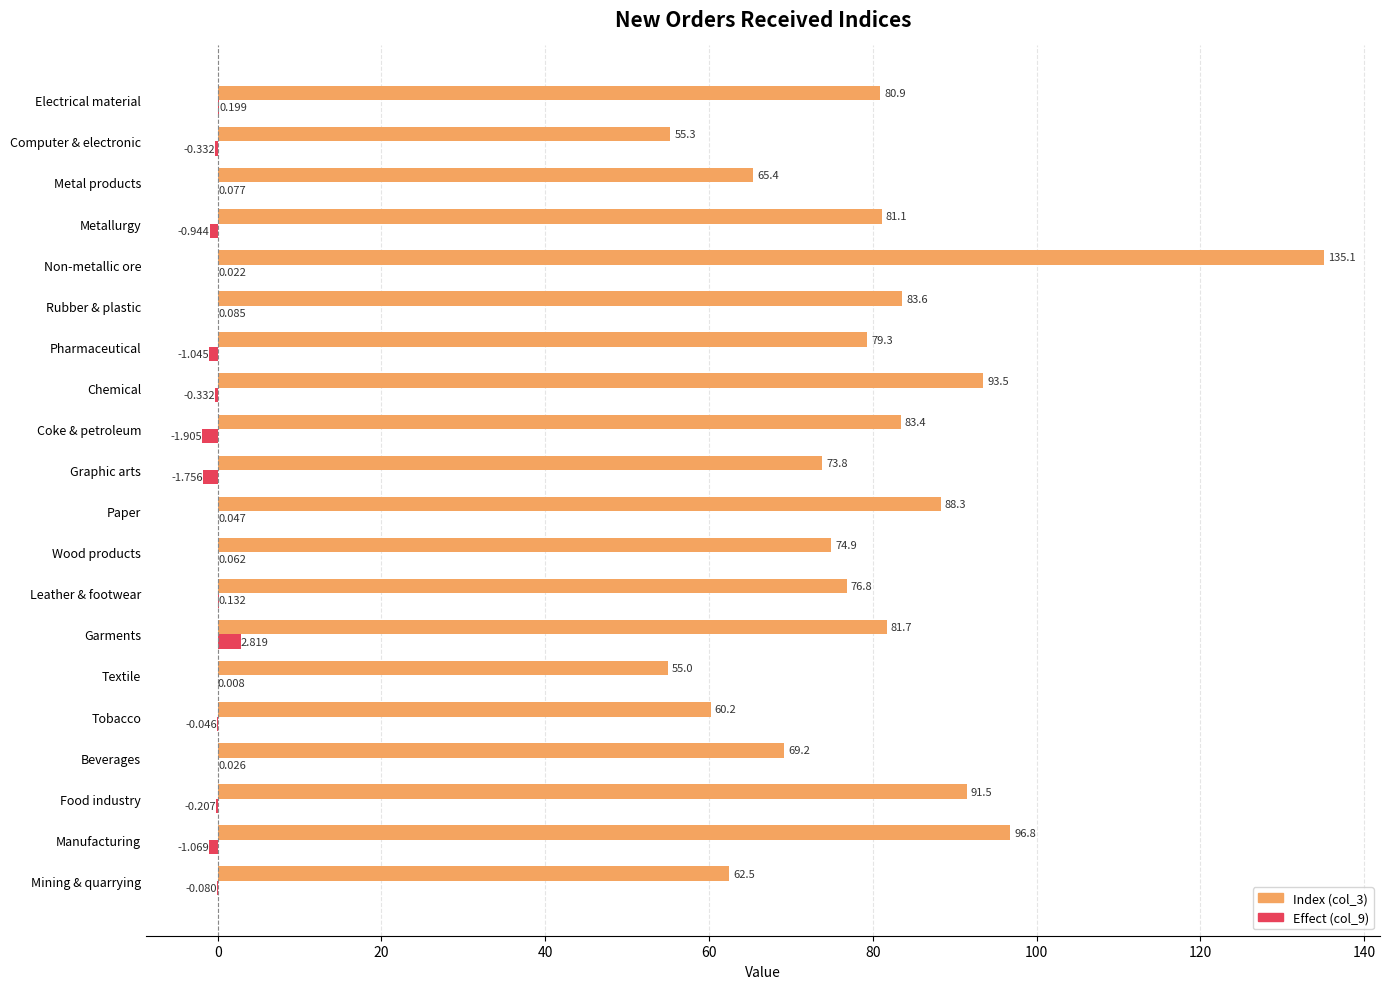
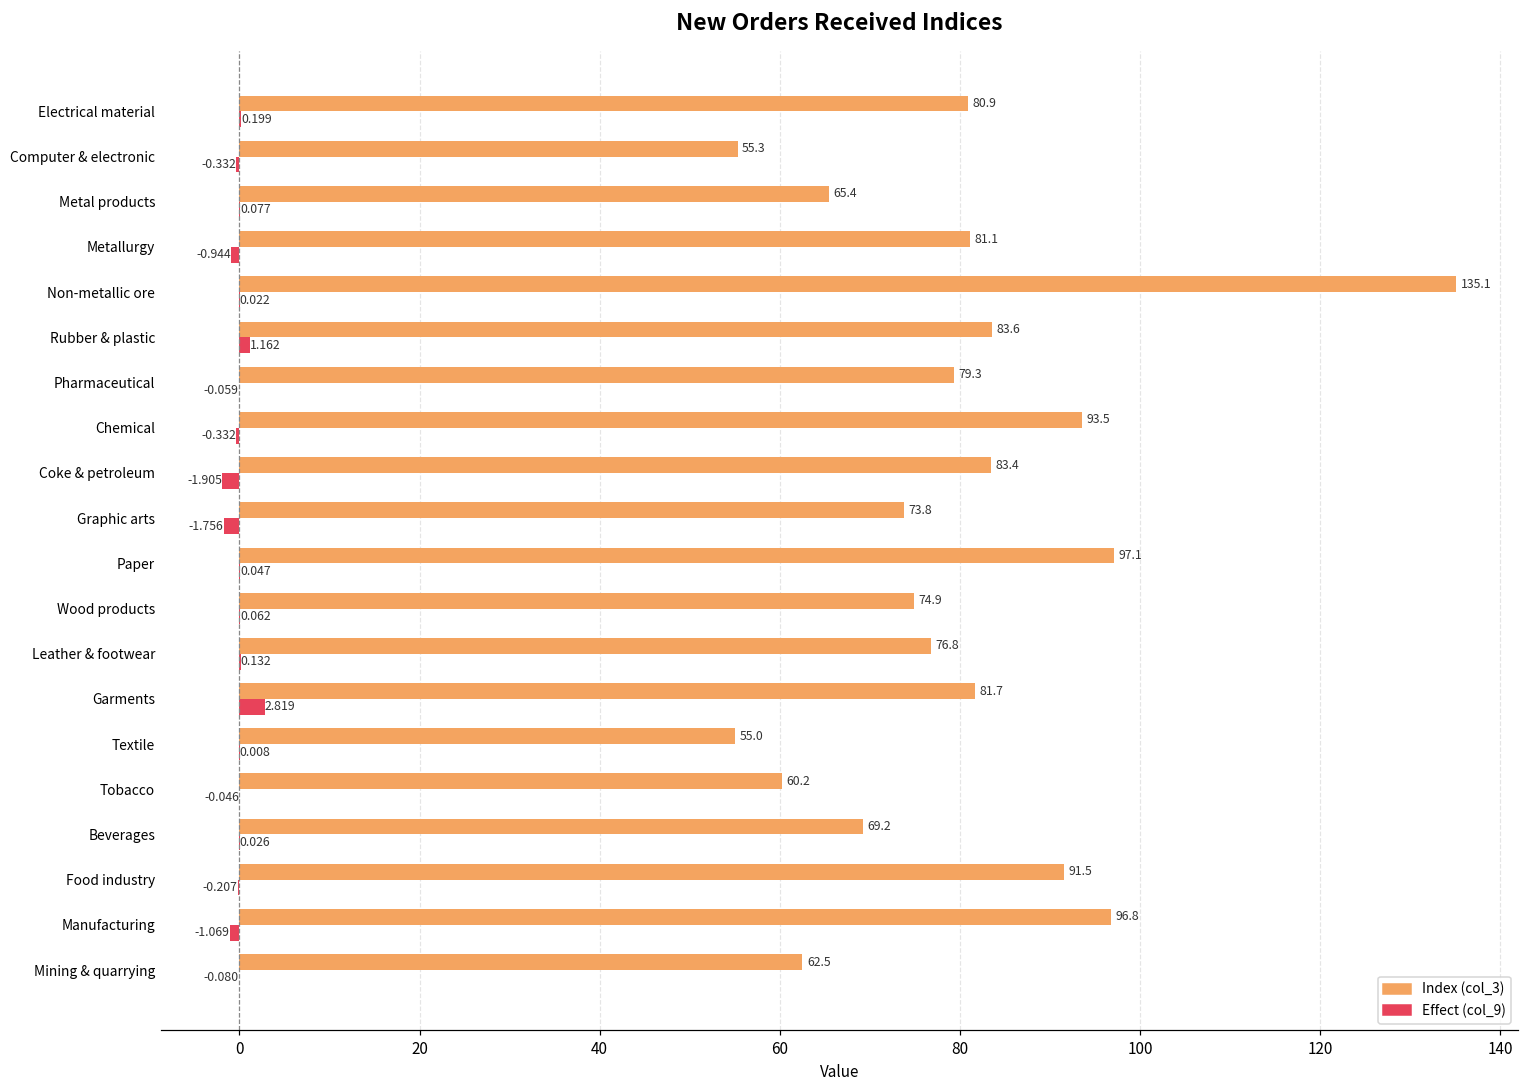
Effect (col_9), Rubber & plastic: 0.085 -> 1.162
Effect (col_9), Pharmaceutical: -1.045 -> -0.059
Index (col_3), Paper: 88.3 -> 97.1
